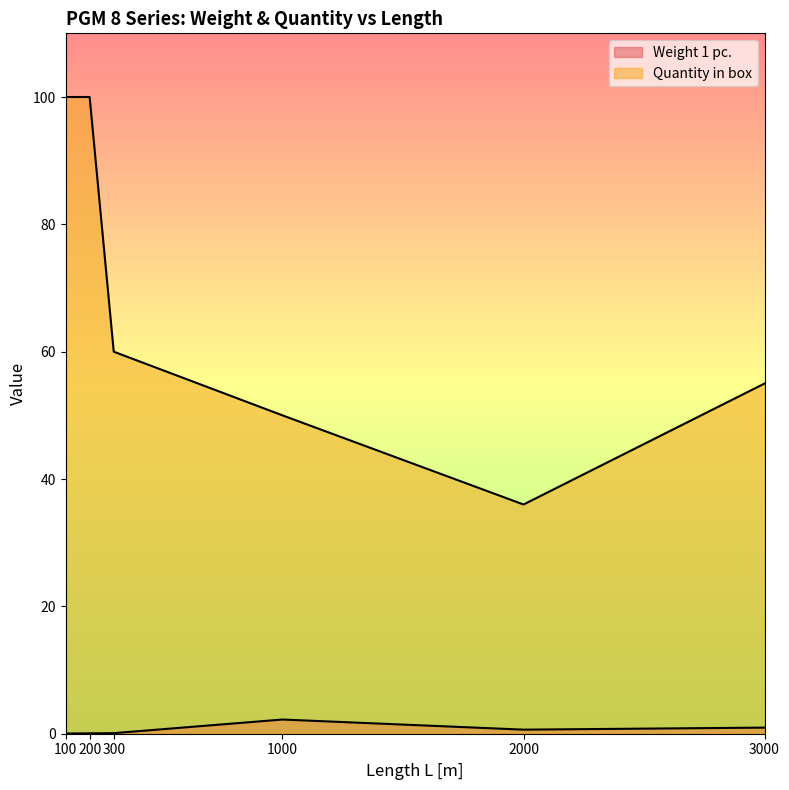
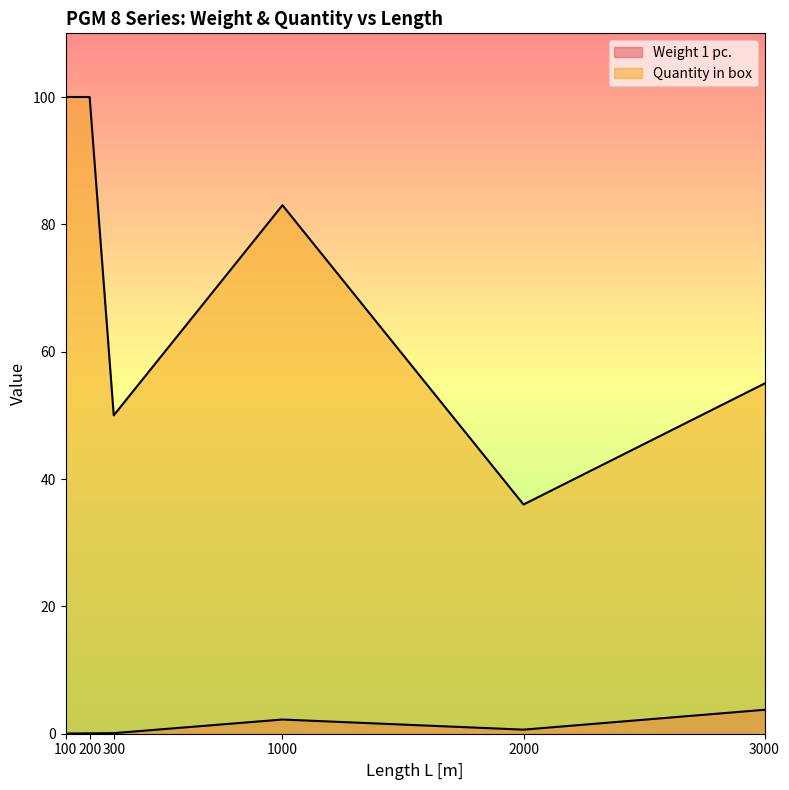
Quantity in box, 300: 60 -> 50
Quantity in box, 1000: 50 -> 83
Weight 1 pc., 3000: 1 -> 4
